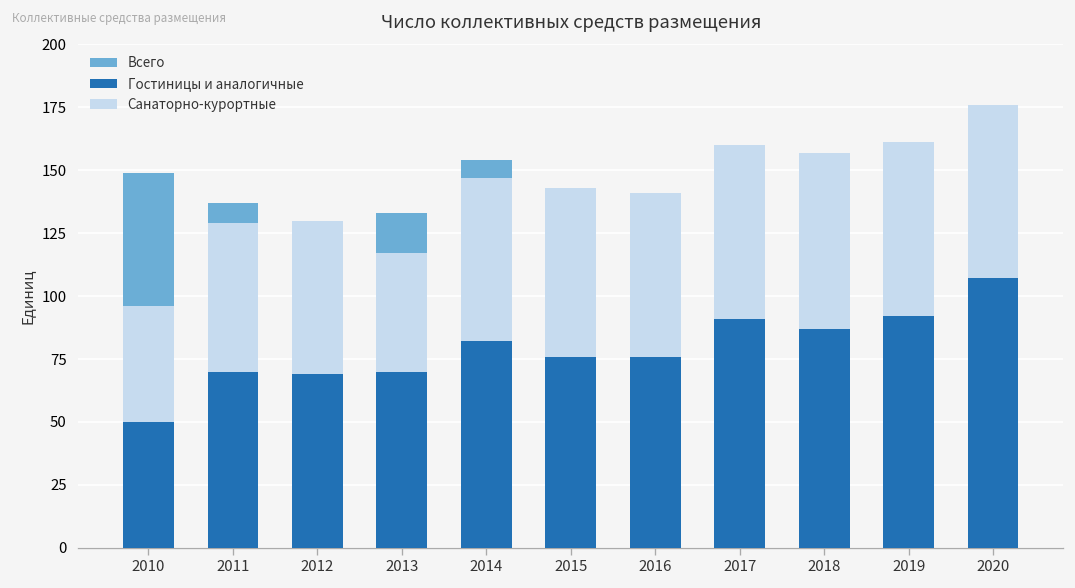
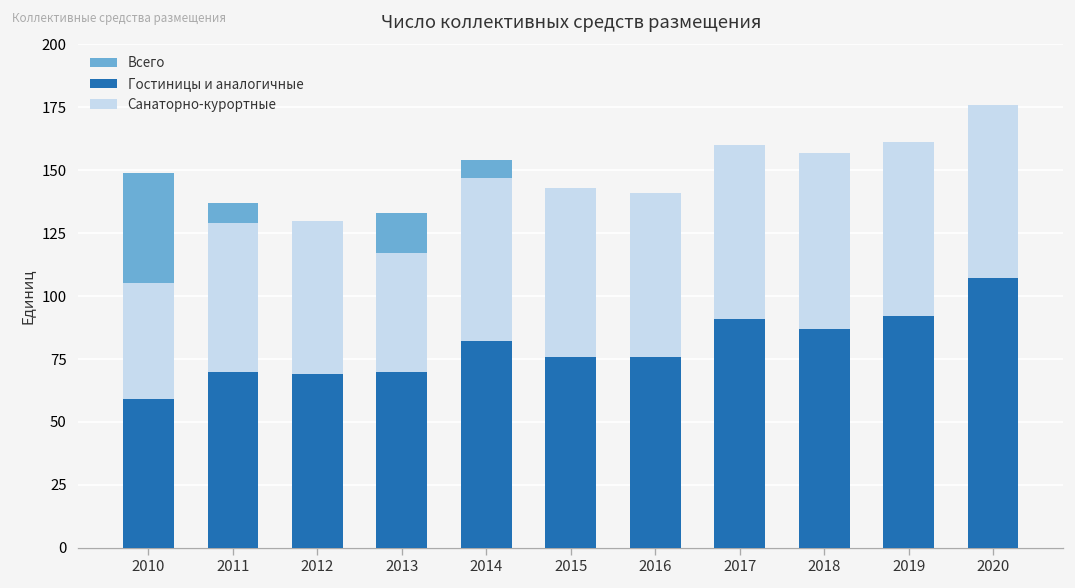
Гостиницы и аналогичные, 2010: 50 -> 59
